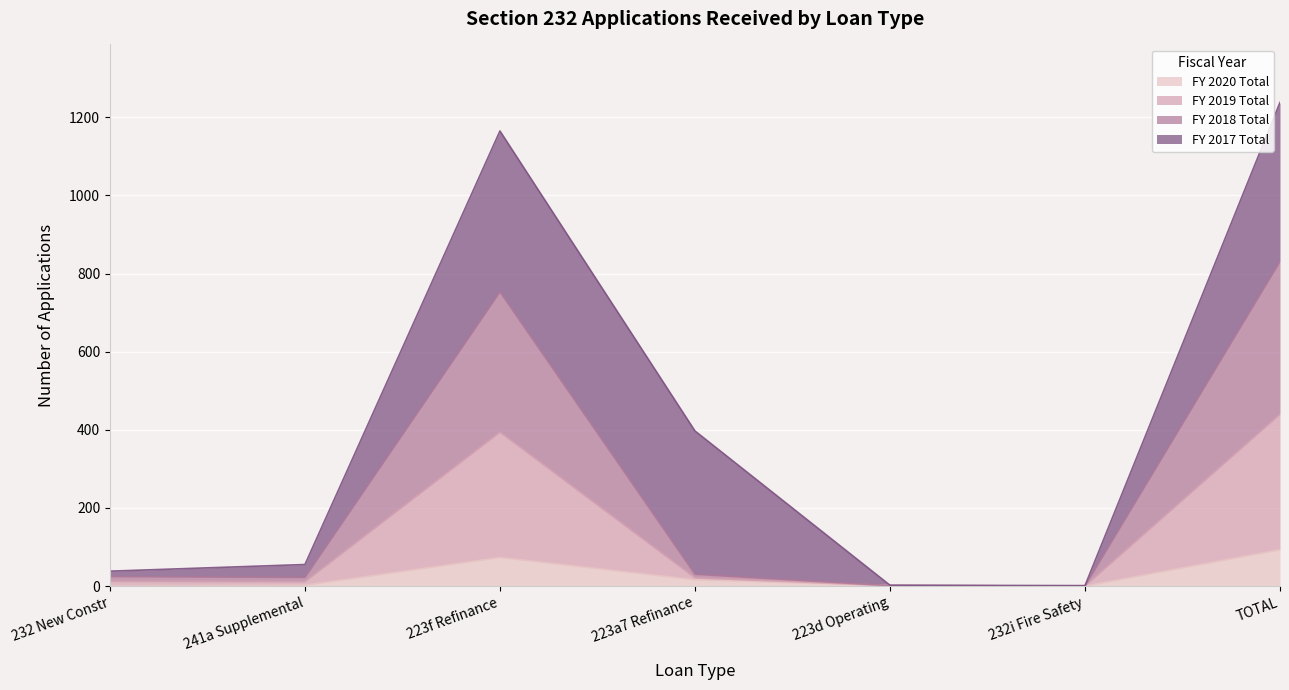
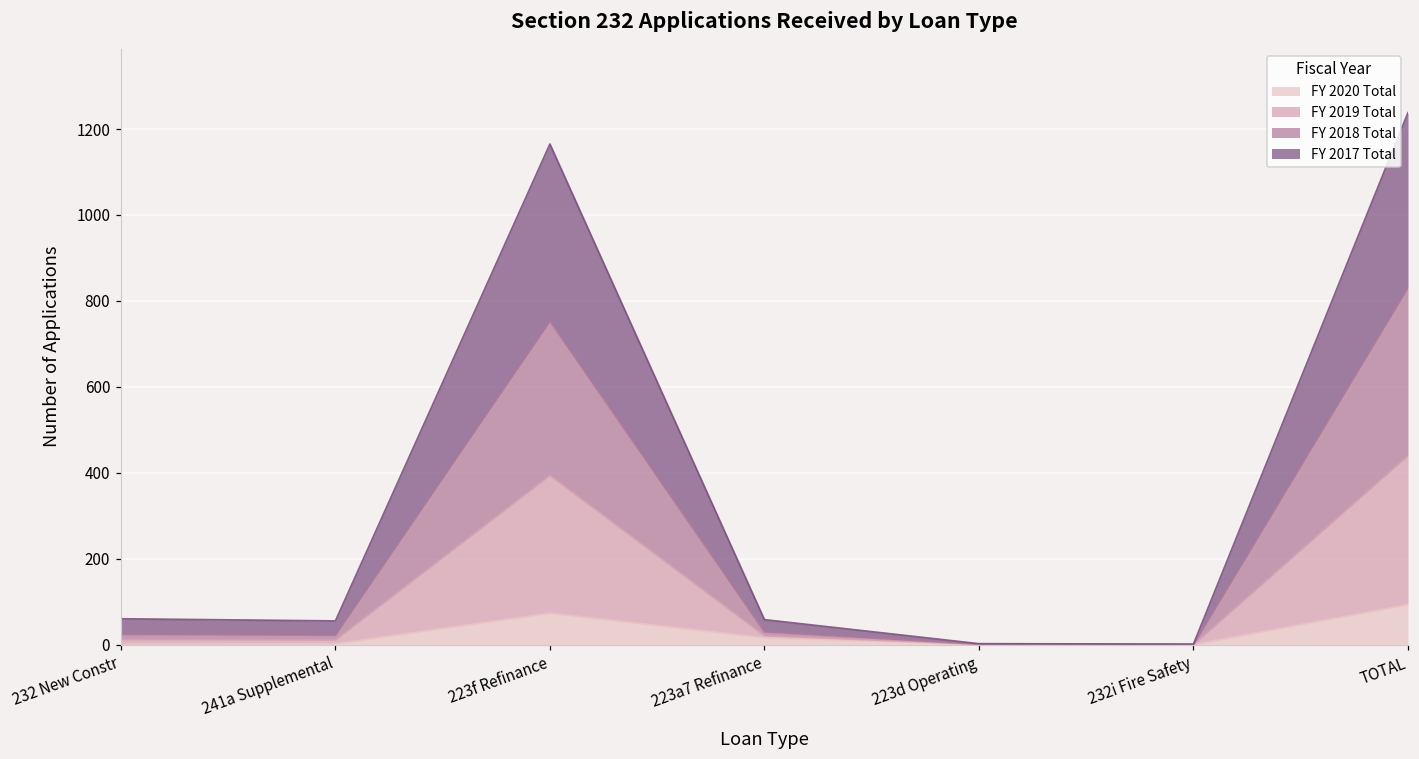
FY 2017 Total, 232 New Constr: 10 -> 40
FY 2017 Total, 223a7 Refinance: 370 -> 30
